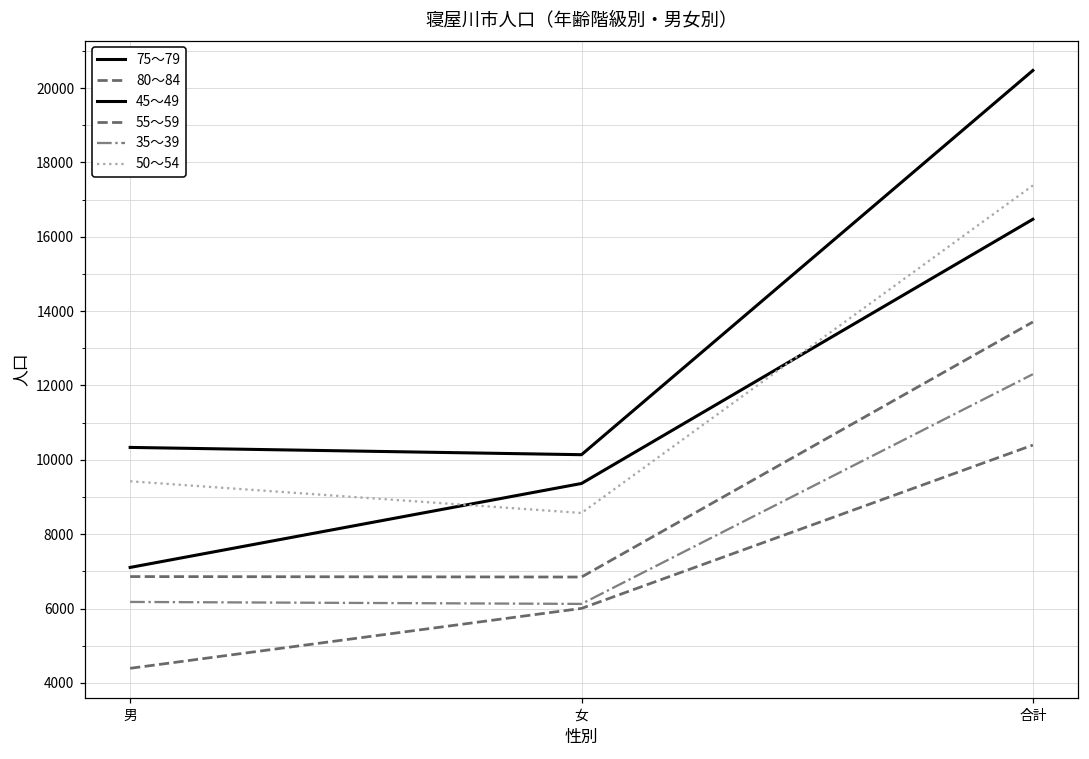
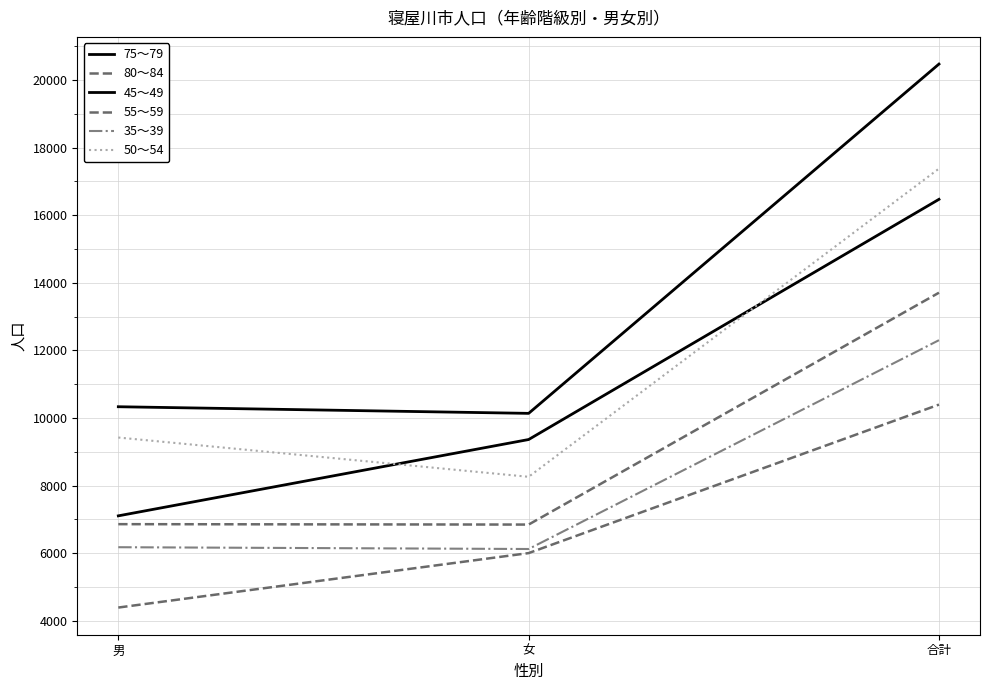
50～54, 女: 8600 -> 8300
